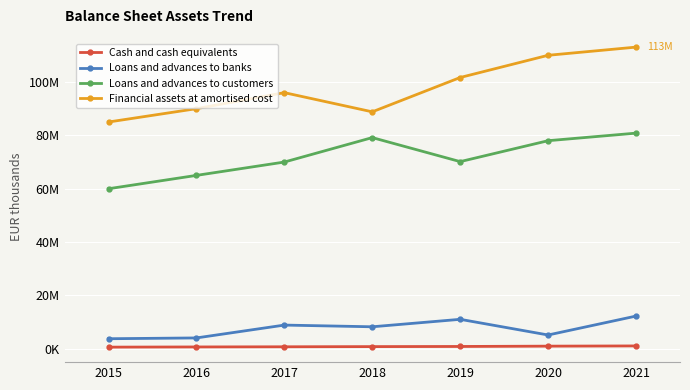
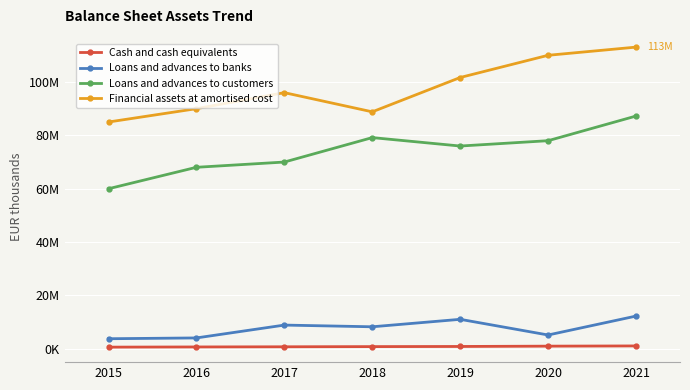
Loans and advances to customers, 2016: 65000000 -> 68000000
Loans and advances to customers, 2019: 70000000 -> 76000000
Loans and advances to customers, 2021: 81000000 -> 87000000
